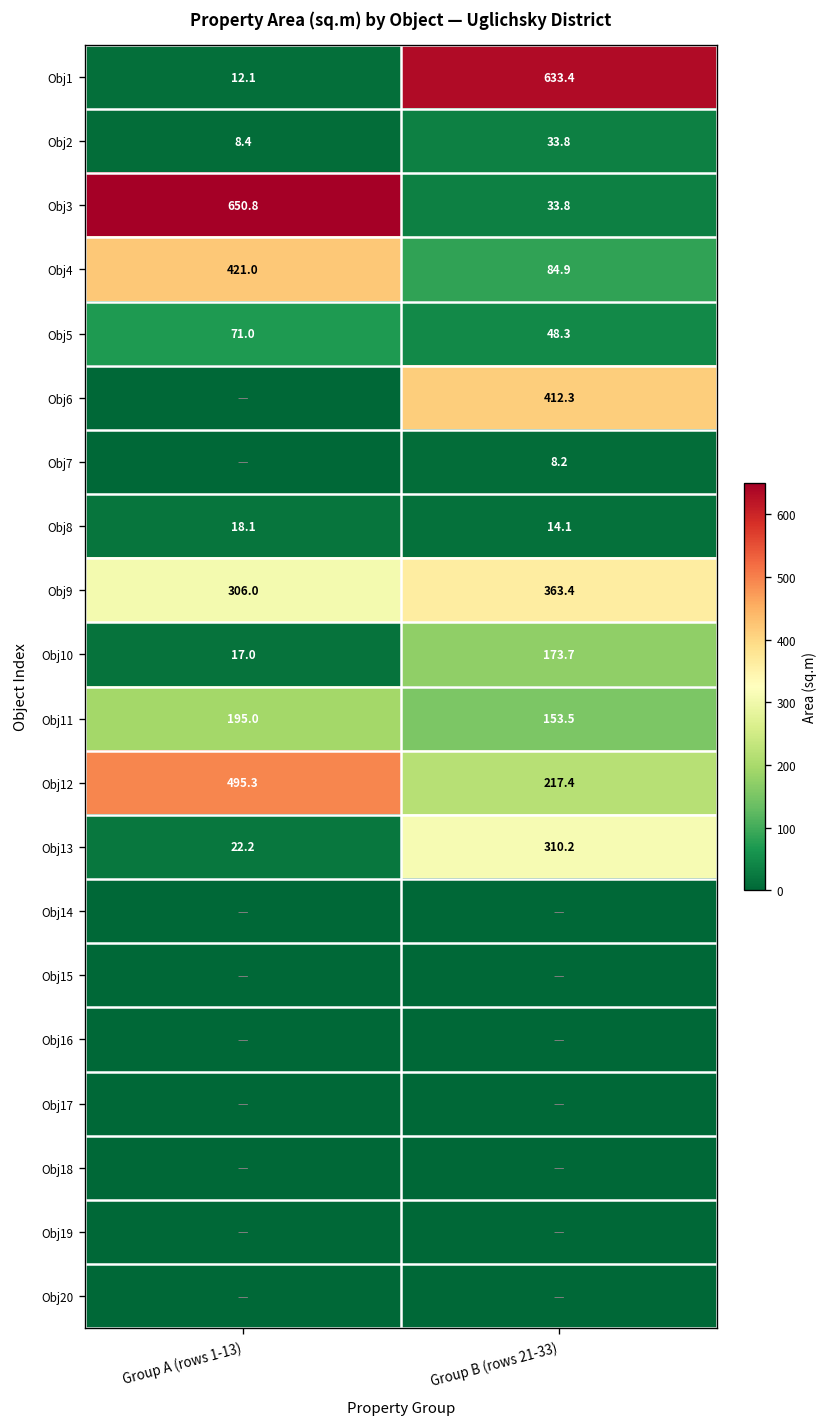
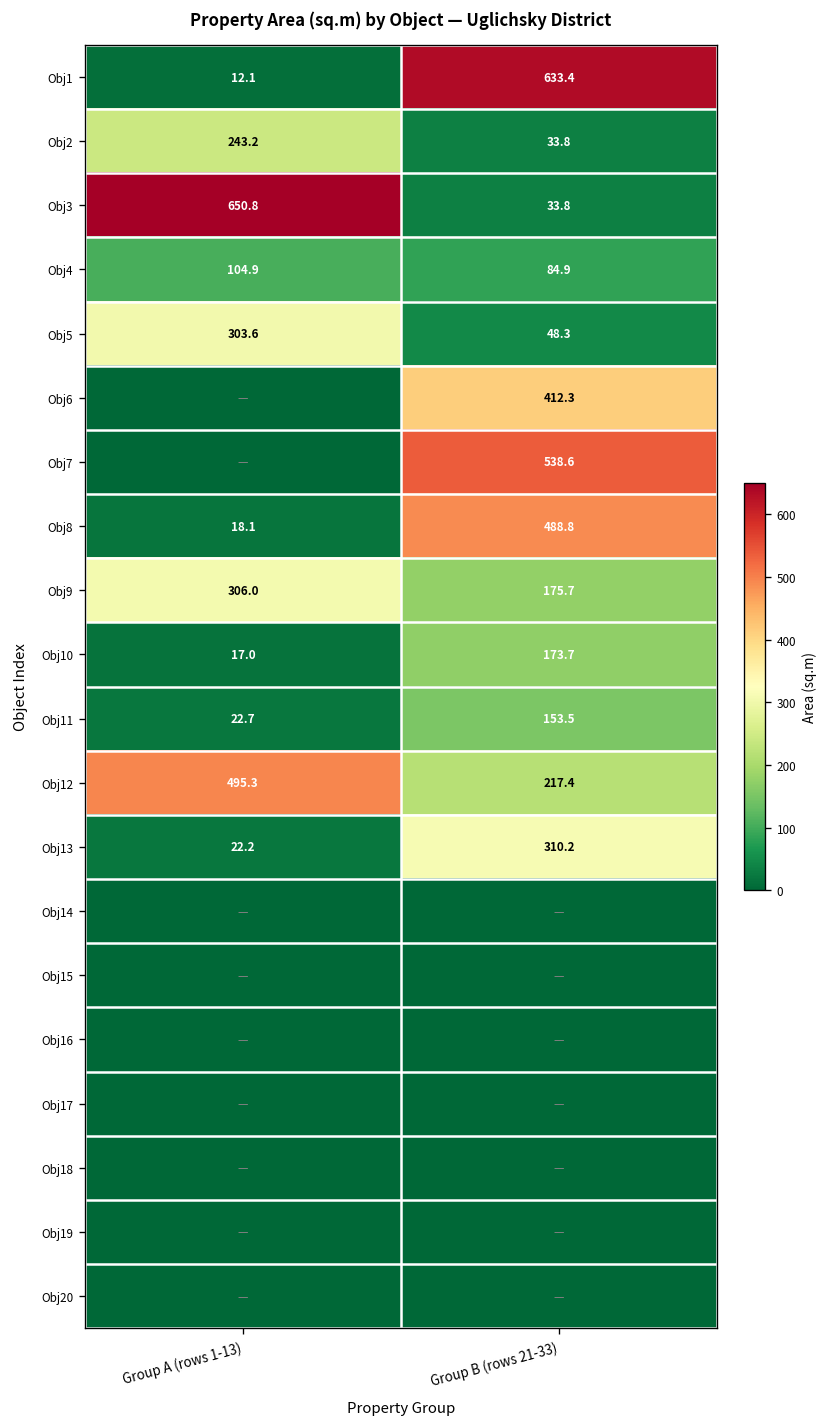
Obj2, Group A (rows 1-13): 8.4 -> 243.2
Obj4, Group A (rows 1-13): 421.0 -> 104.9
Obj5, Group A (rows 1-13): 71.0 -> 303.6
Obj7, Group B (rows 21-33): 8.2 -> 538.6
Obj8, Group B (rows 21-33): 14.1 -> 488.8
Obj9, Group B (rows 21-33): 363.4 -> 175.7
Obj11, Group A (rows 1-13): 195.0 -> 22.7
